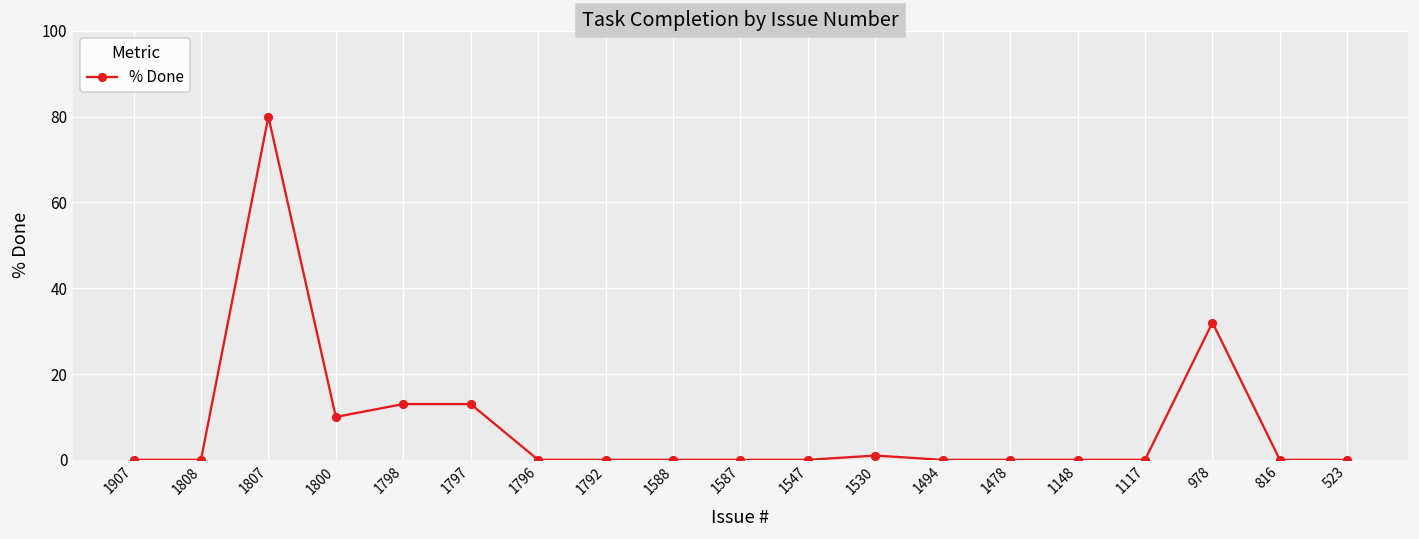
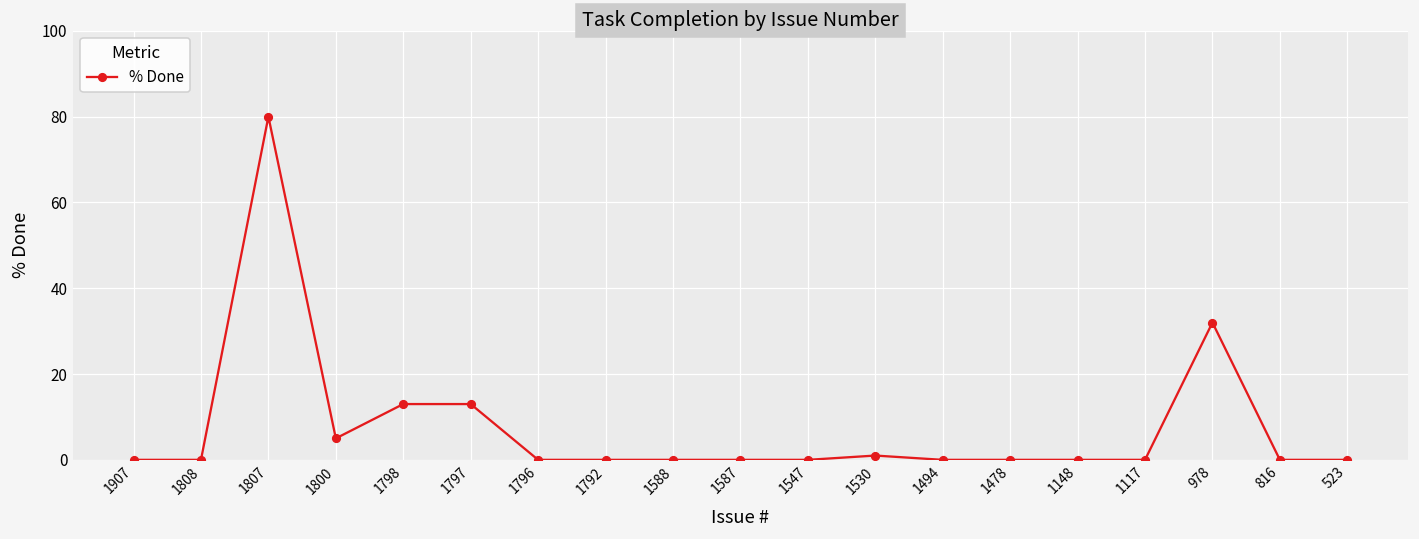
1800: 10 -> 5
